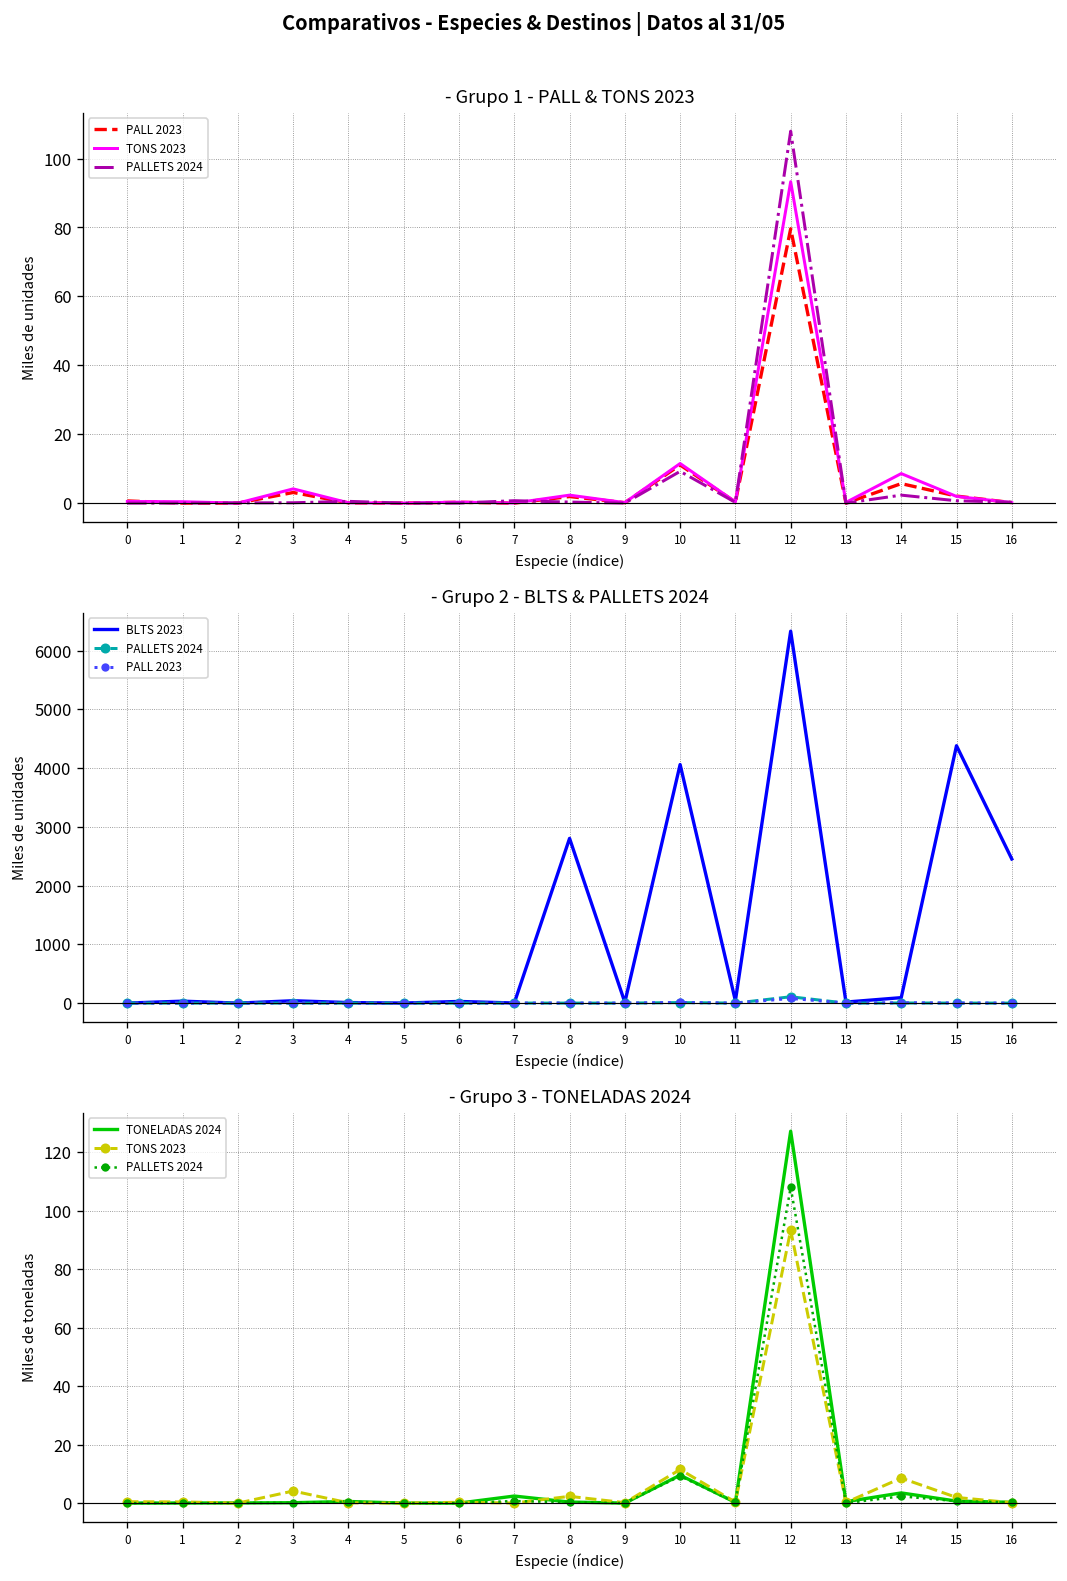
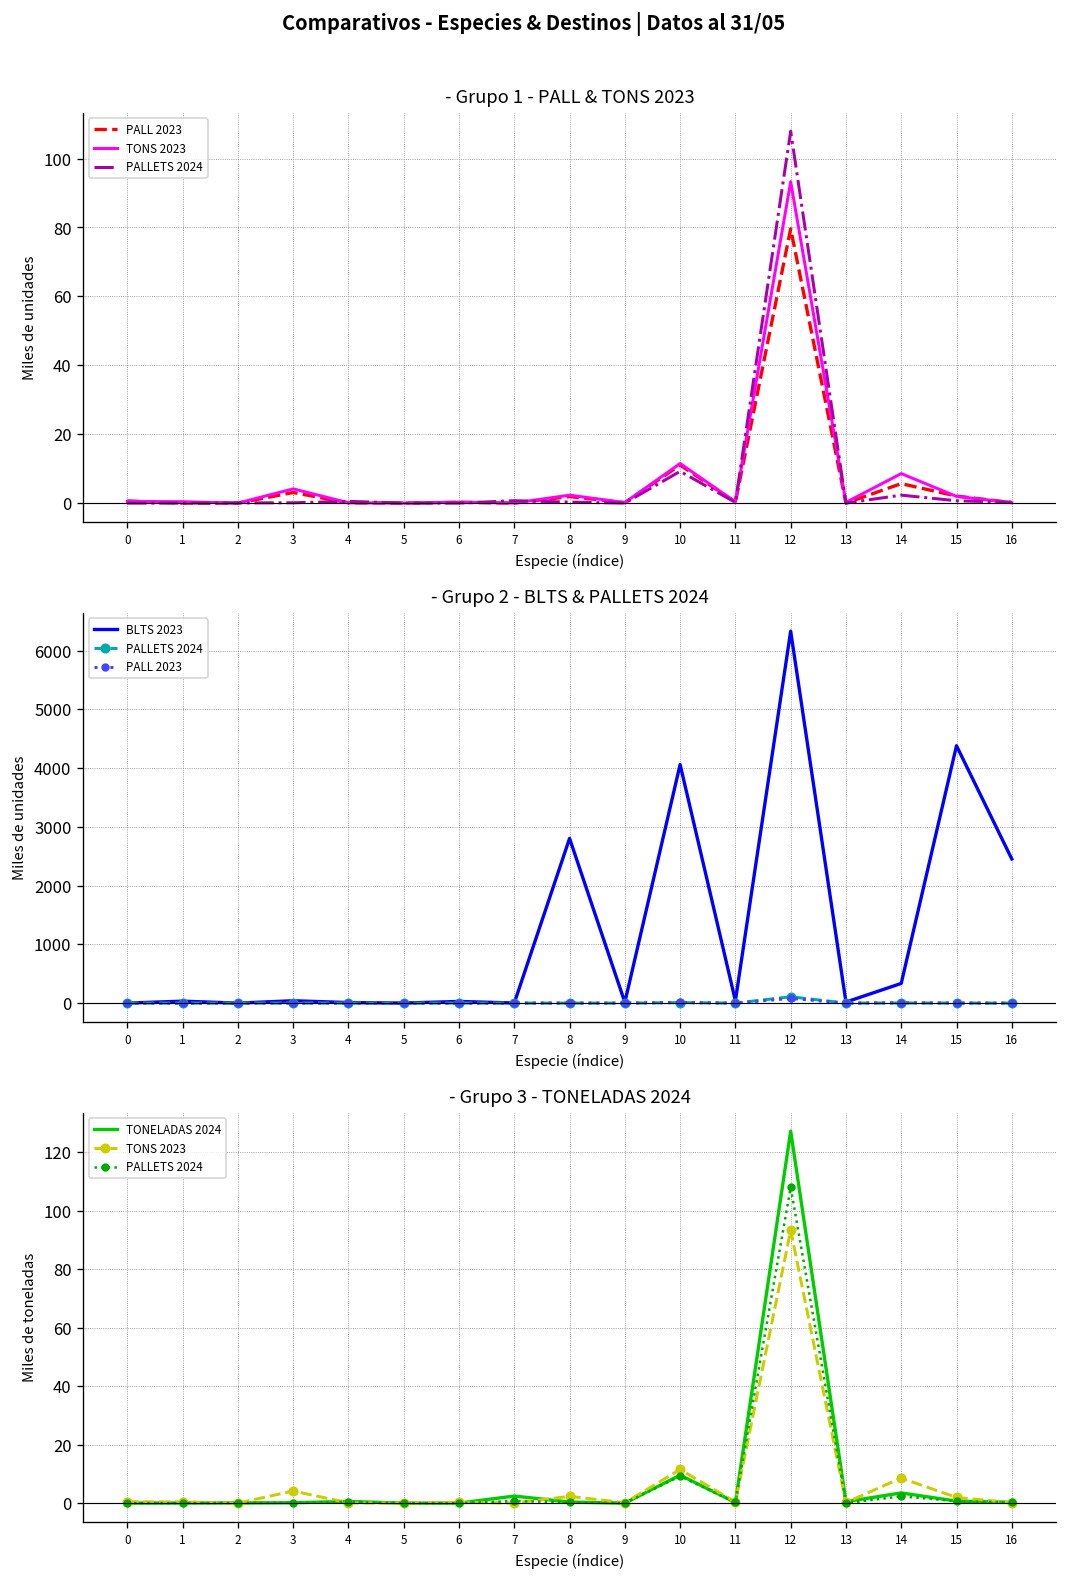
- Grupo 2 - BLTS & PALLETS 2024, BLTS 2023, 14: 100 -> 300
